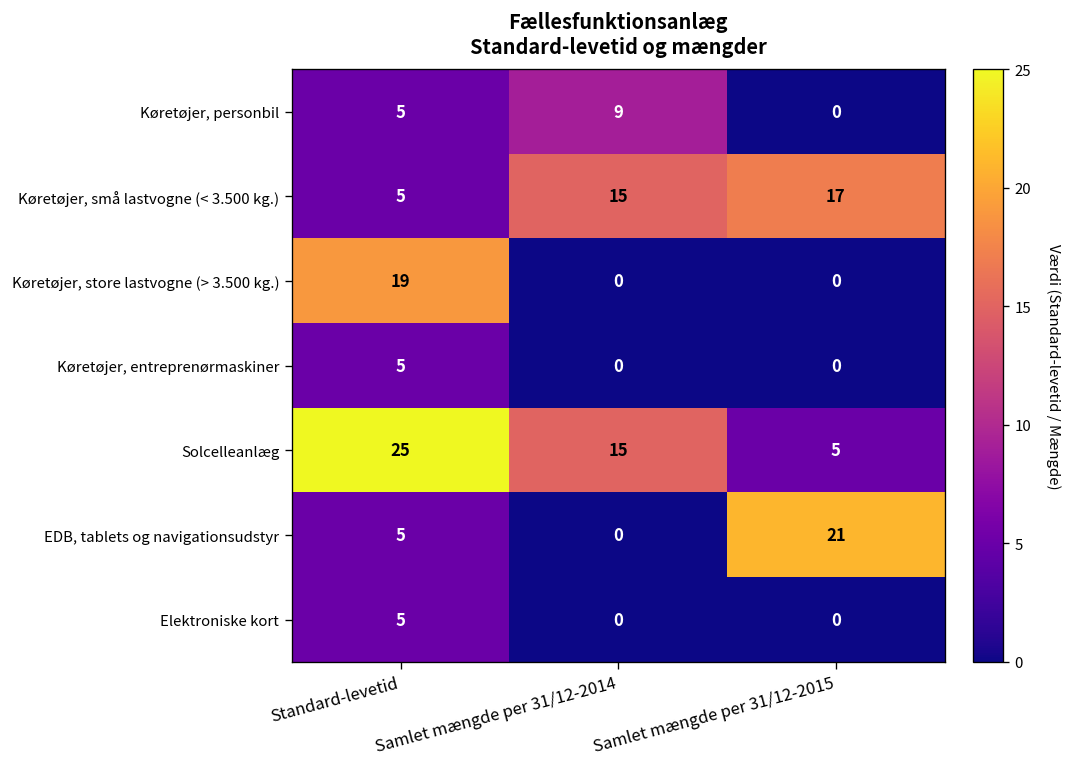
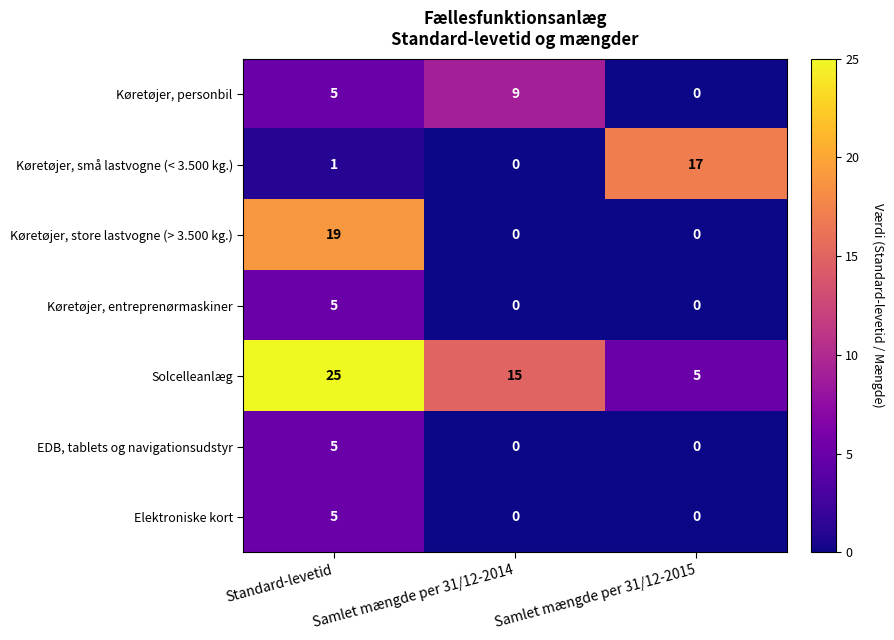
Køretøjer, små lastvogne (< 3.500 kg.), Standard-levetid: 5 -> 1
Køretøjer, små lastvogne (< 3.500 kg.), Samlet mængde per 31/12-2014: 15 -> 0
EDB, tablets og navigationsudstyr, Samlet mængde per 31/12-2015: 21 -> 0
